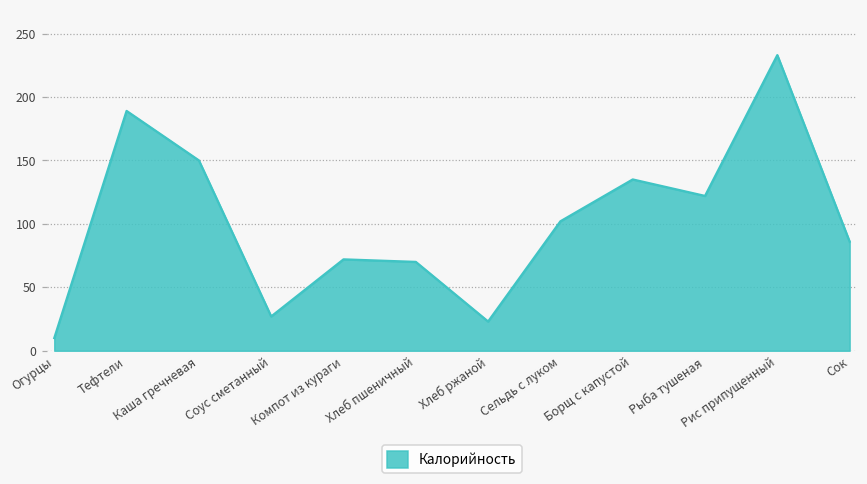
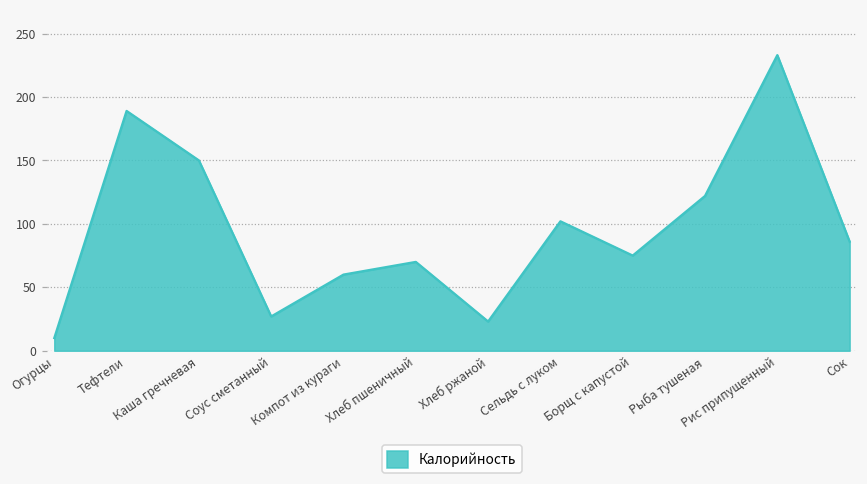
Компот из кураги: 72 -> 60
Борщ с капустой: 135 -> 75
